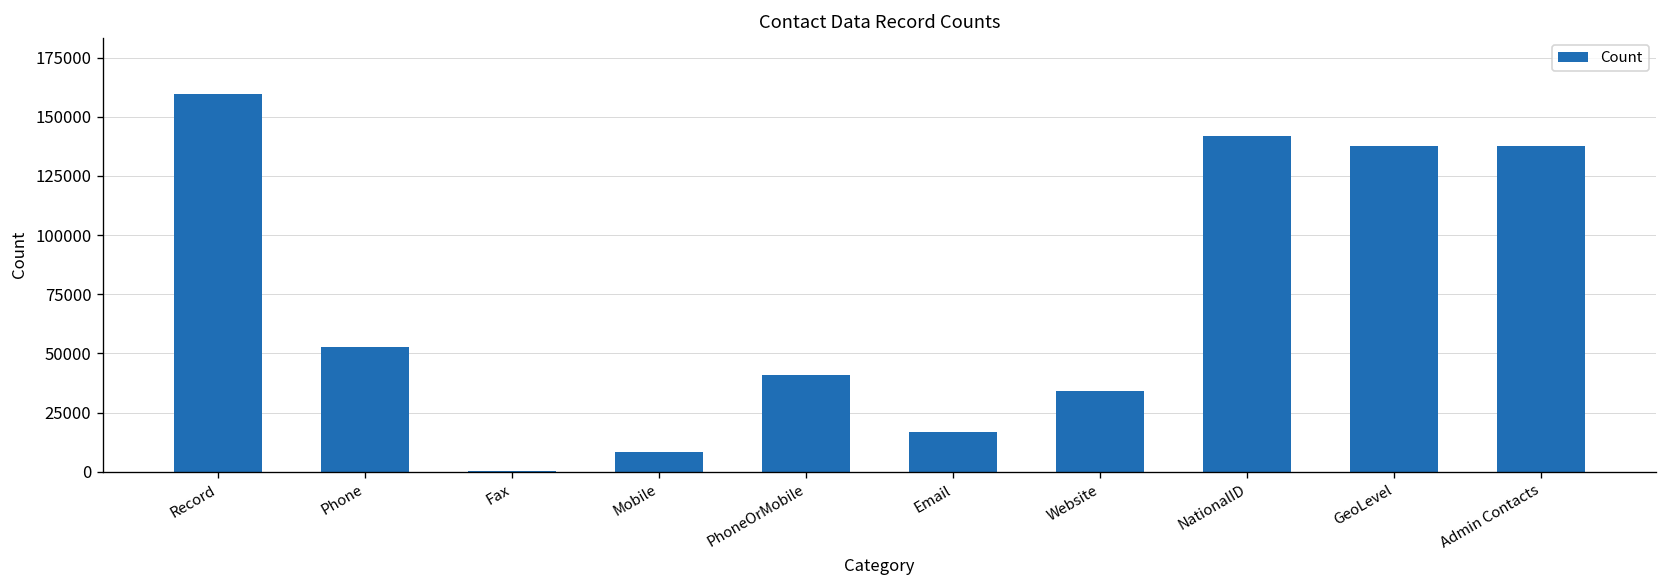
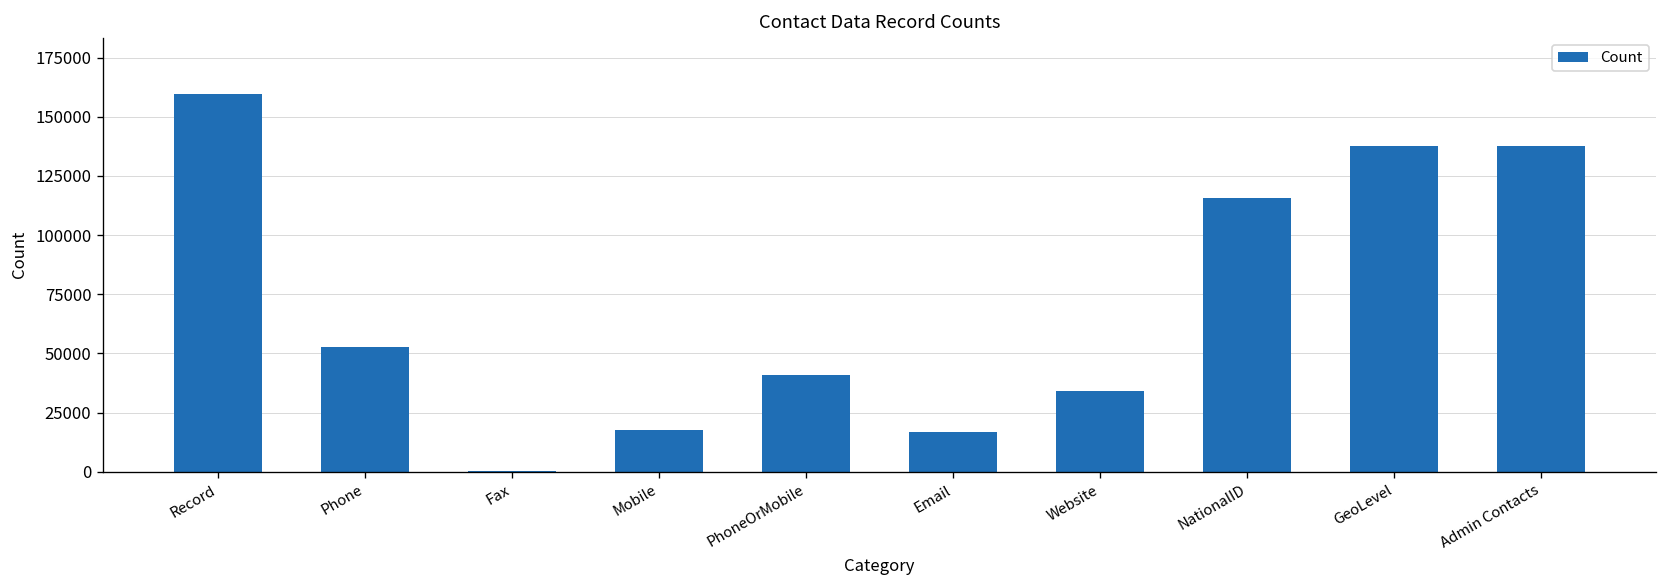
Mobile: 8000 -> 18000
NationalID: 142000 -> 116000
